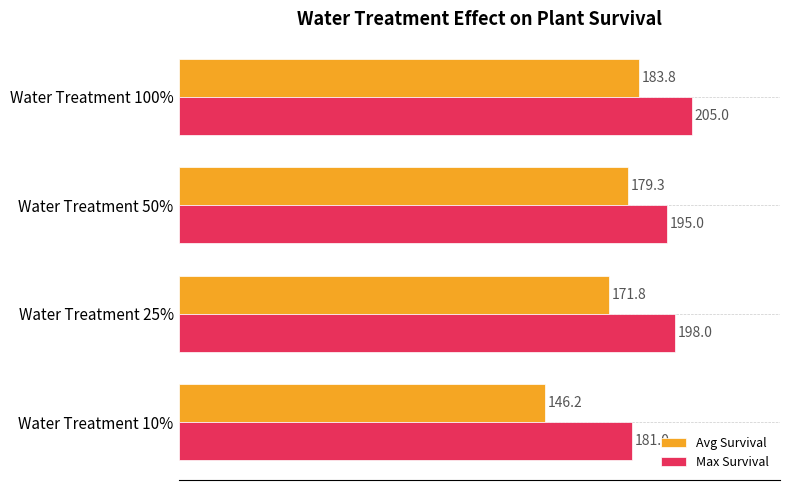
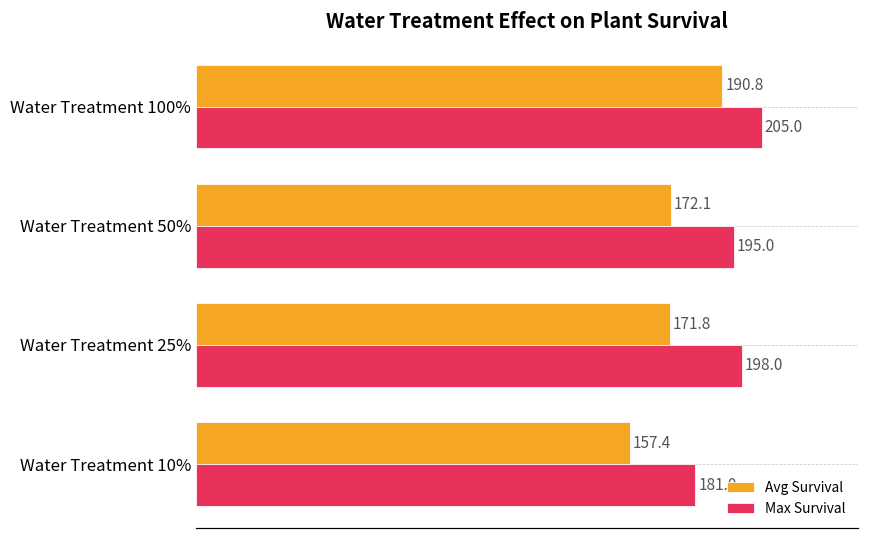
Avg Survival, Water Treatment 100%: 183.8 -> 190.8
Avg Survival, Water Treatment 50%: 179.3 -> 172.1
Avg Survival, Water Treatment 10%: 146.2 -> 157.4
